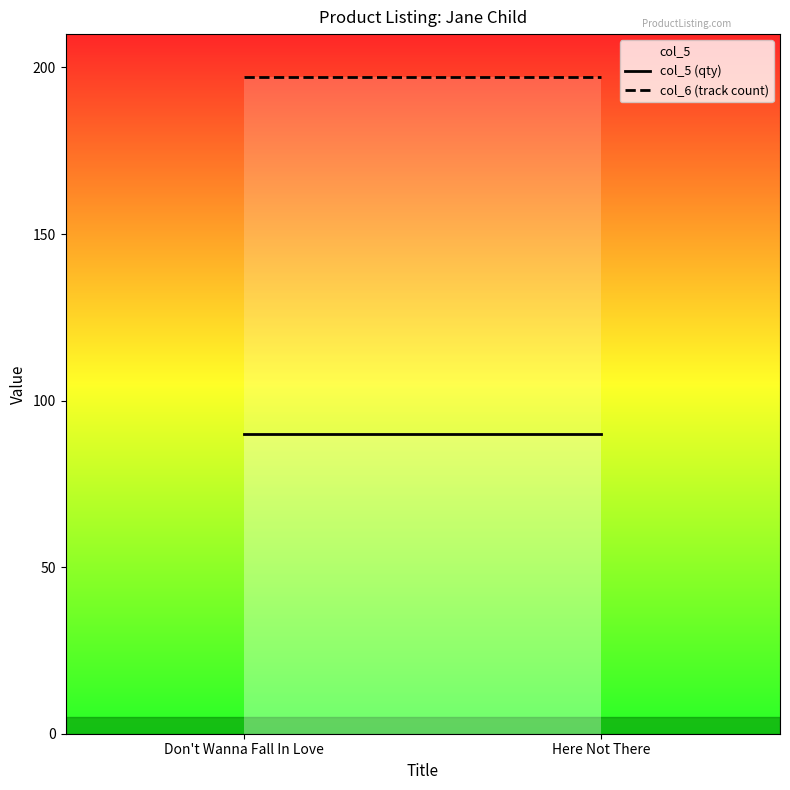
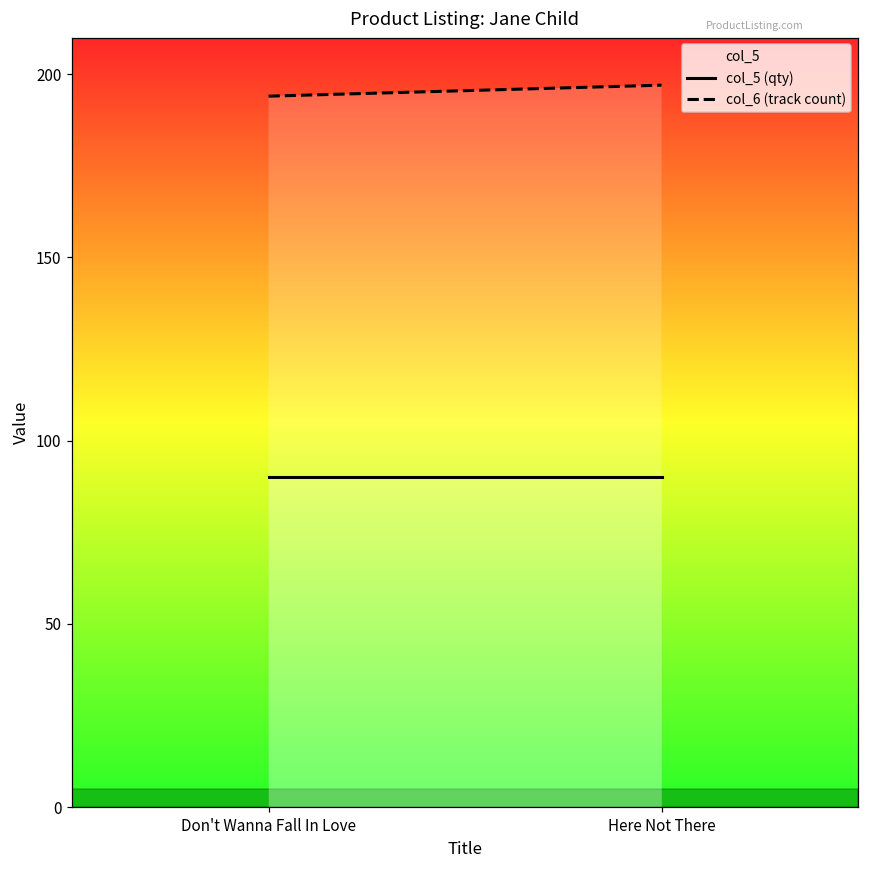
col_6 (track count), Don't Wanna Fall In Love: 197 -> 194
